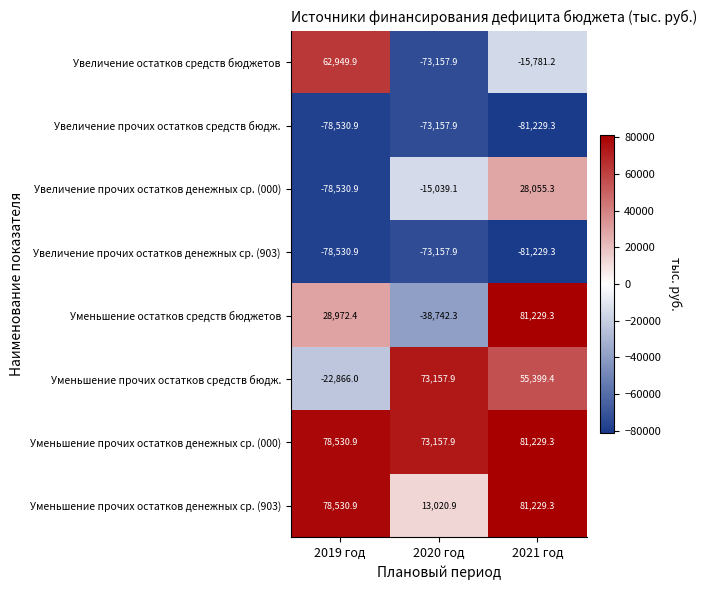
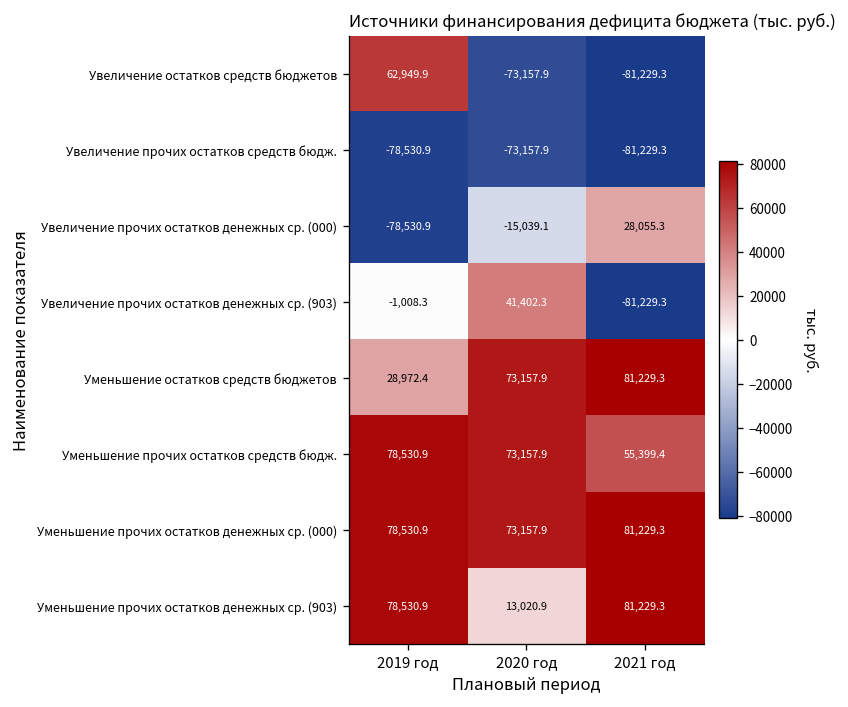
Увеличение остатков средств бюджетов, 2021 год: -15,781.2 -> -81,229.3
Увеличение прочих остатков денежных ср. (903), 2019 год: -78,530.9 -> -1,008.3
Увеличение прочих остатков денежных ср. (903), 2020 год: -73,157.9 -> 41,402.3
Уменьшение остатков средств бюджетов, 2020 год: -38,742.3 -> 73,157.9
Уменьшение прочих остатков средств бюдж., 2019 год: -22,866.0 -> 78,530.9
